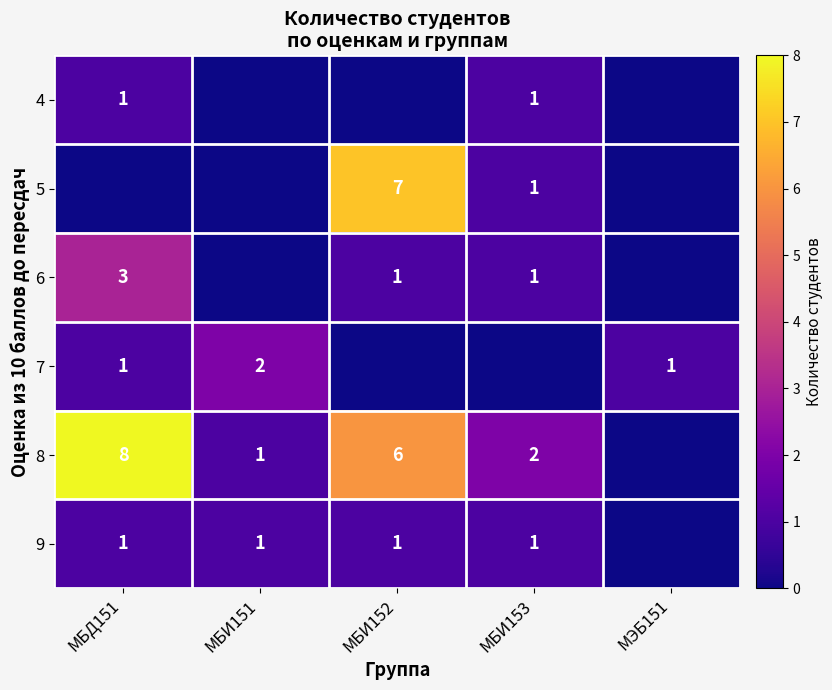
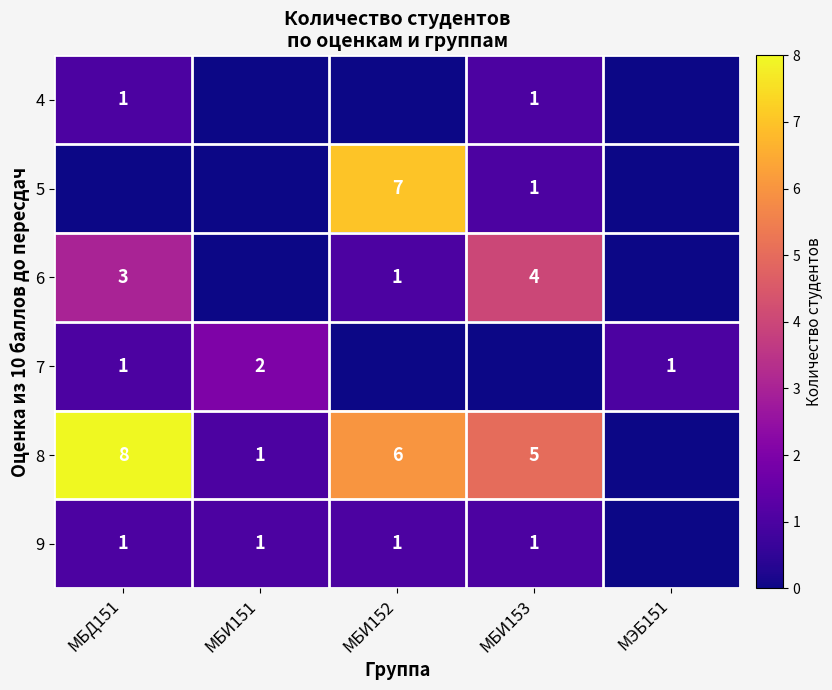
6, МБИ153: 1 -> 4
8, МБИ153: 2 -> 5
